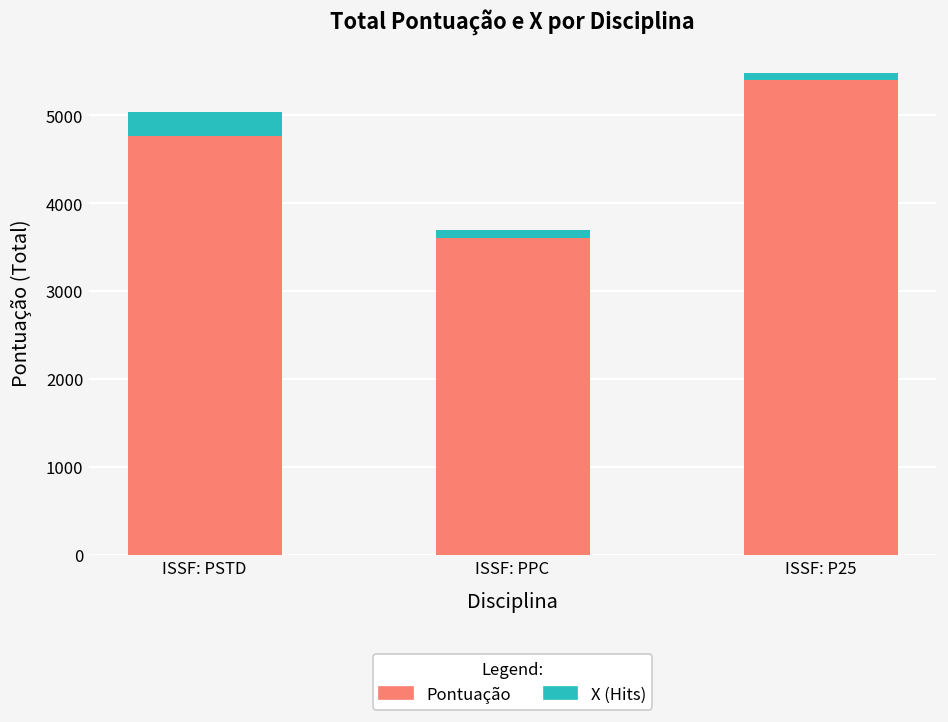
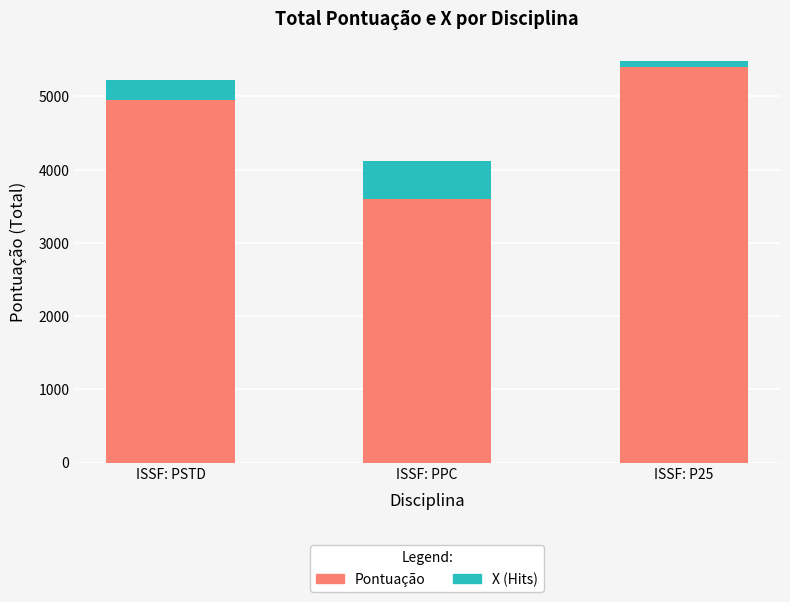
Pontuação, ISSF: PSTD: 4800 -> 5000
X (Hits), ISSF: PPC: 100 -> 500
